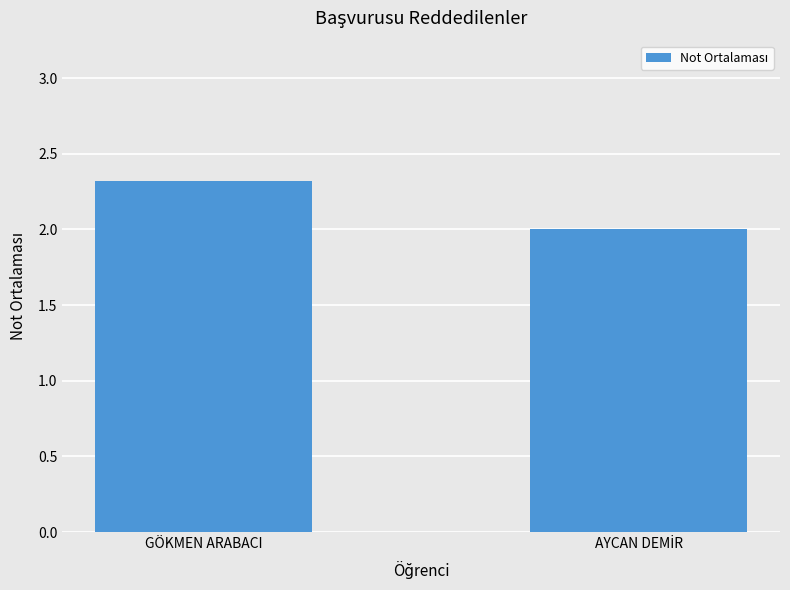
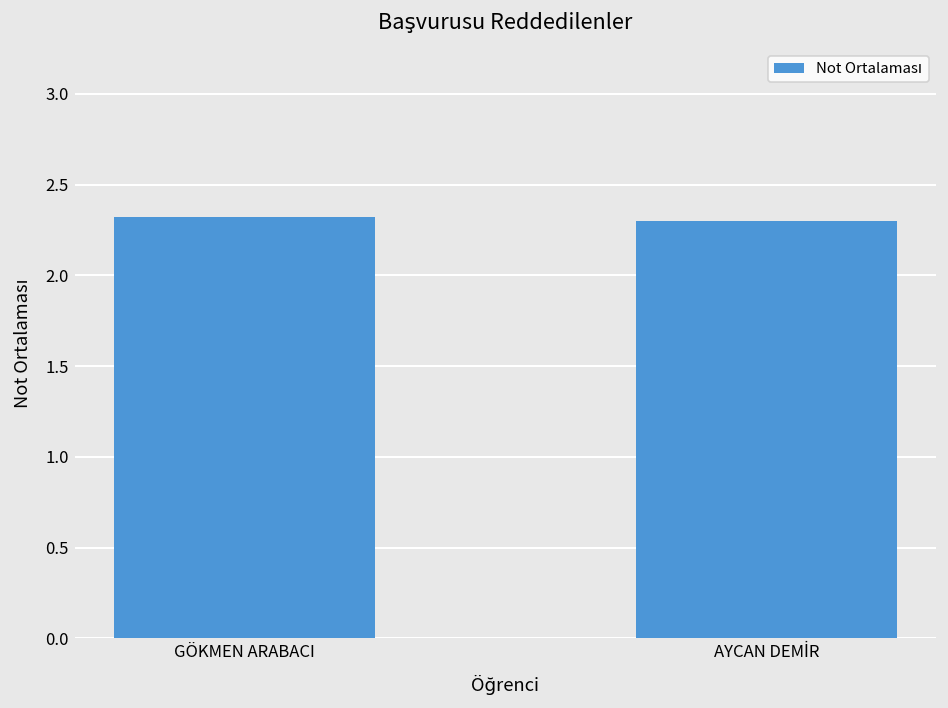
AYCAN DEMİR: 2.0 -> 2.3
